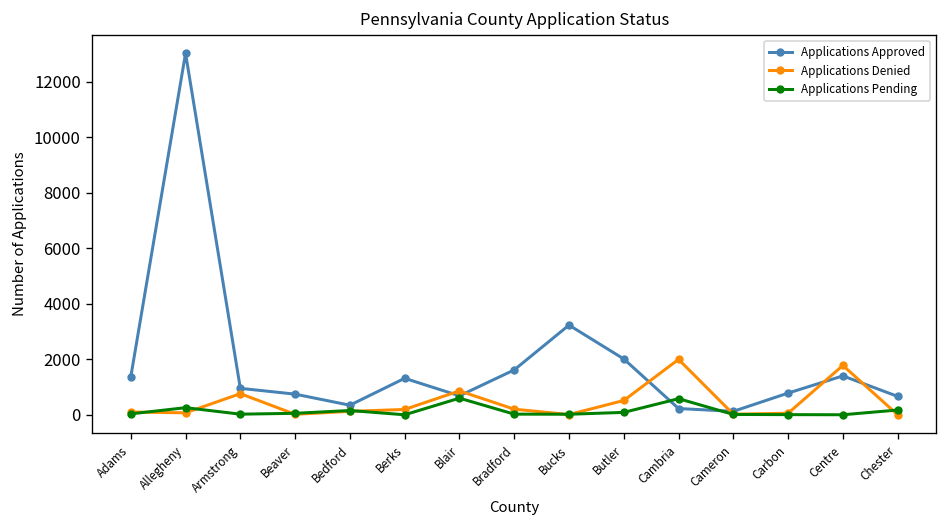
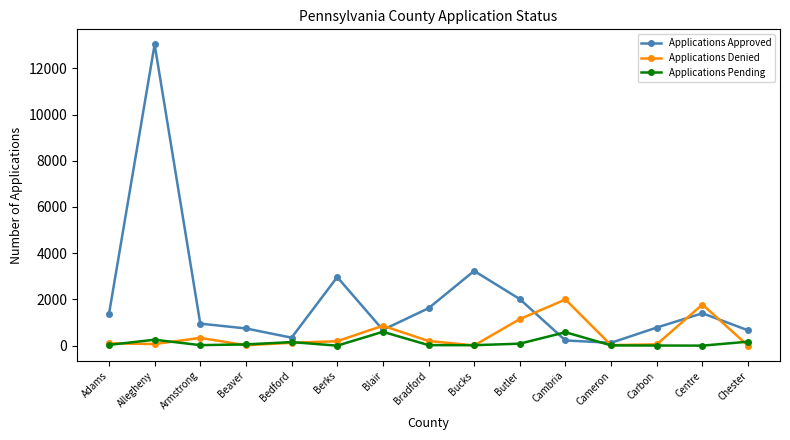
Applications Denied, Armstrong: 800 -> 300
Applications Approved, Berks: 1300 -> 3000
Applications Denied, Butler: 500 -> 1100
